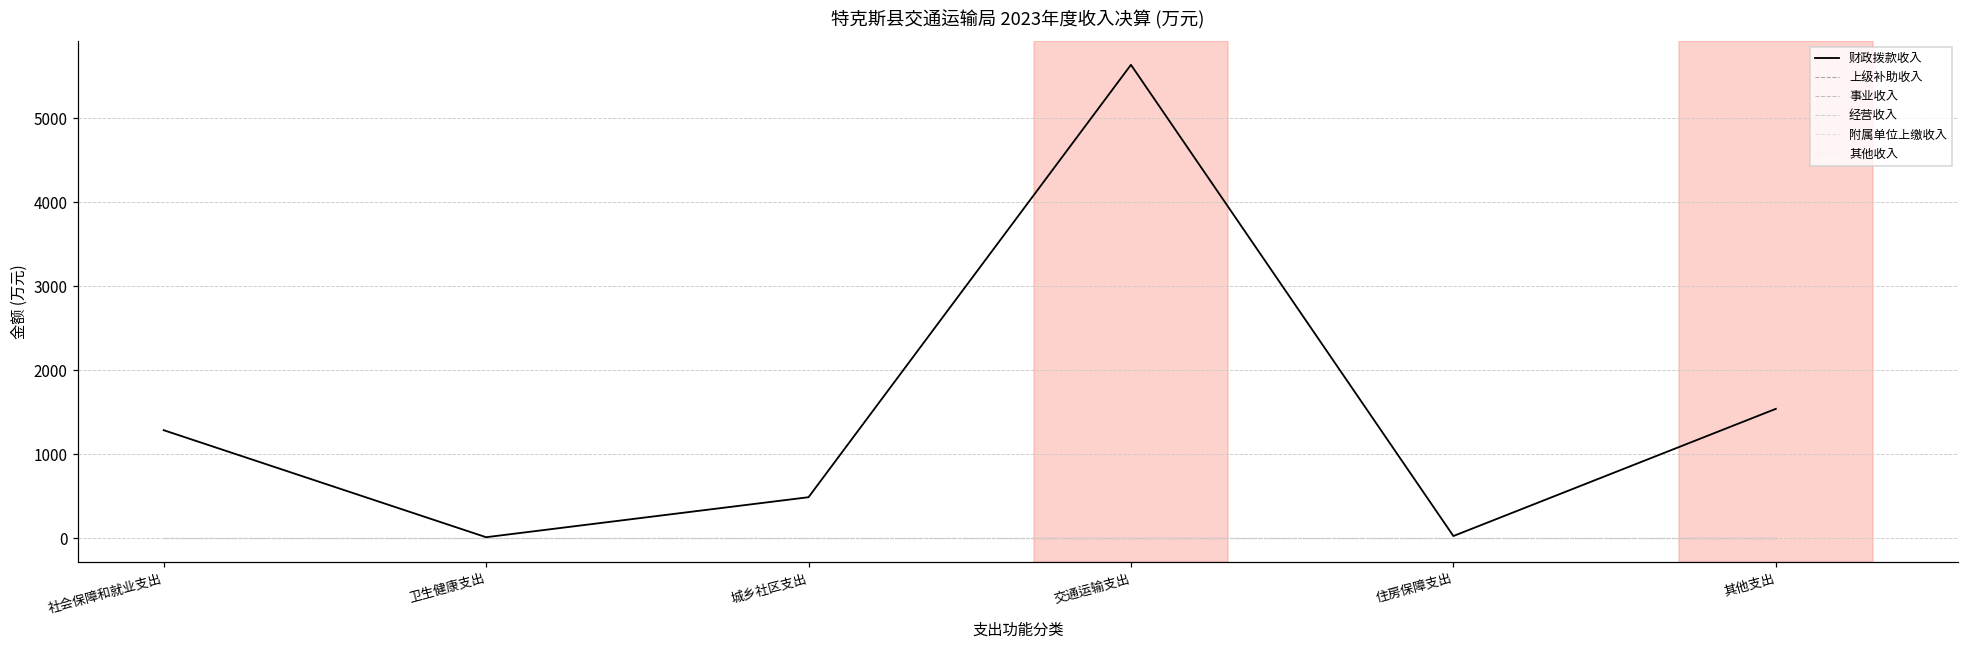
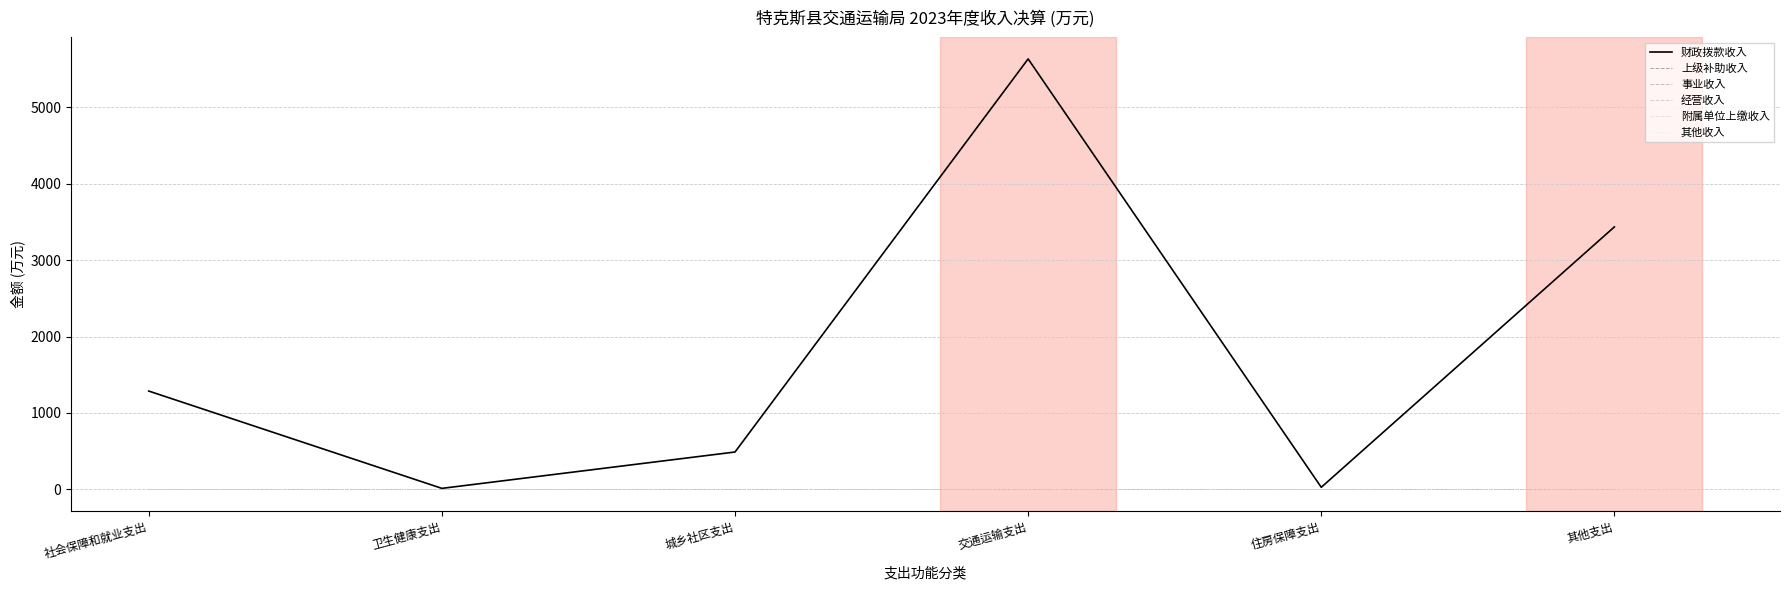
财政拨款收入, 其他支出: 1500 -> 3400
